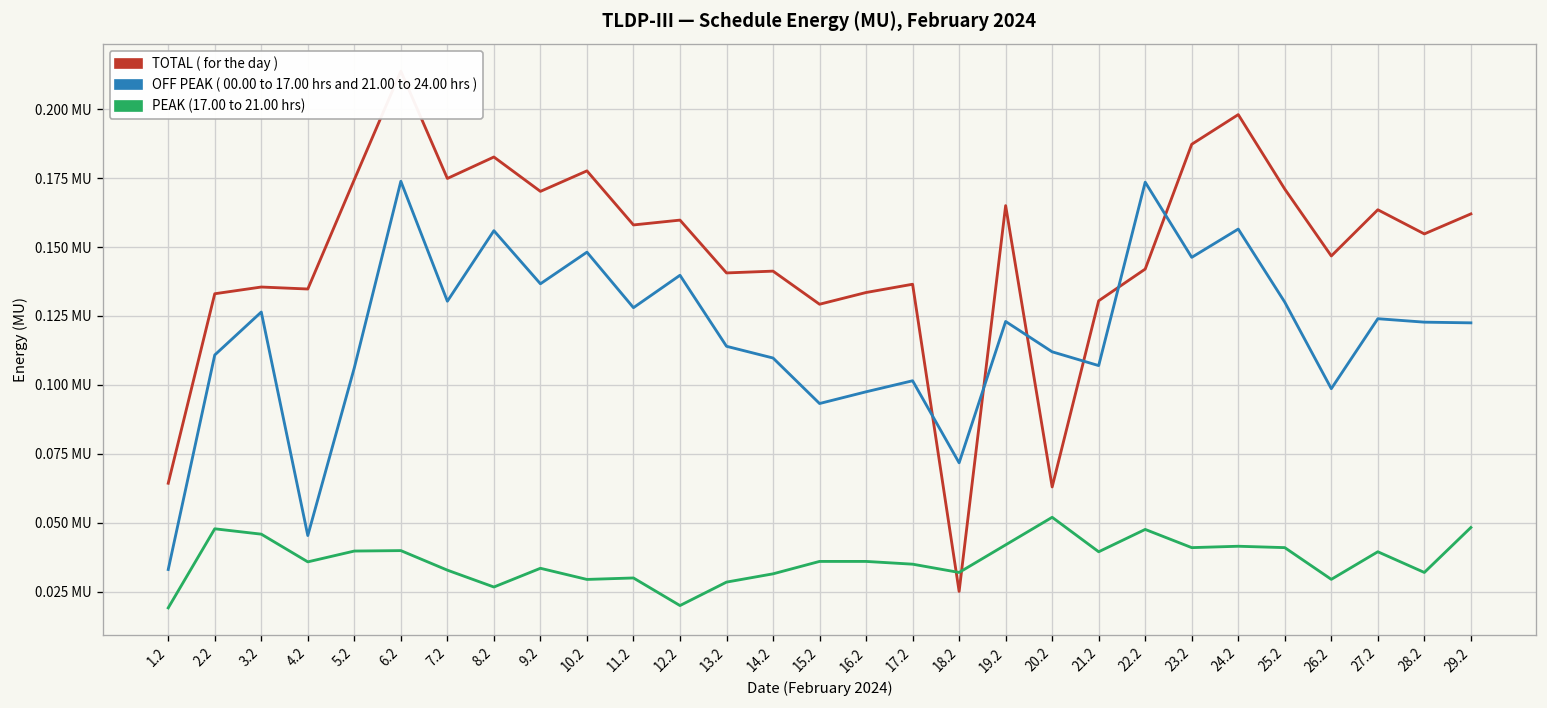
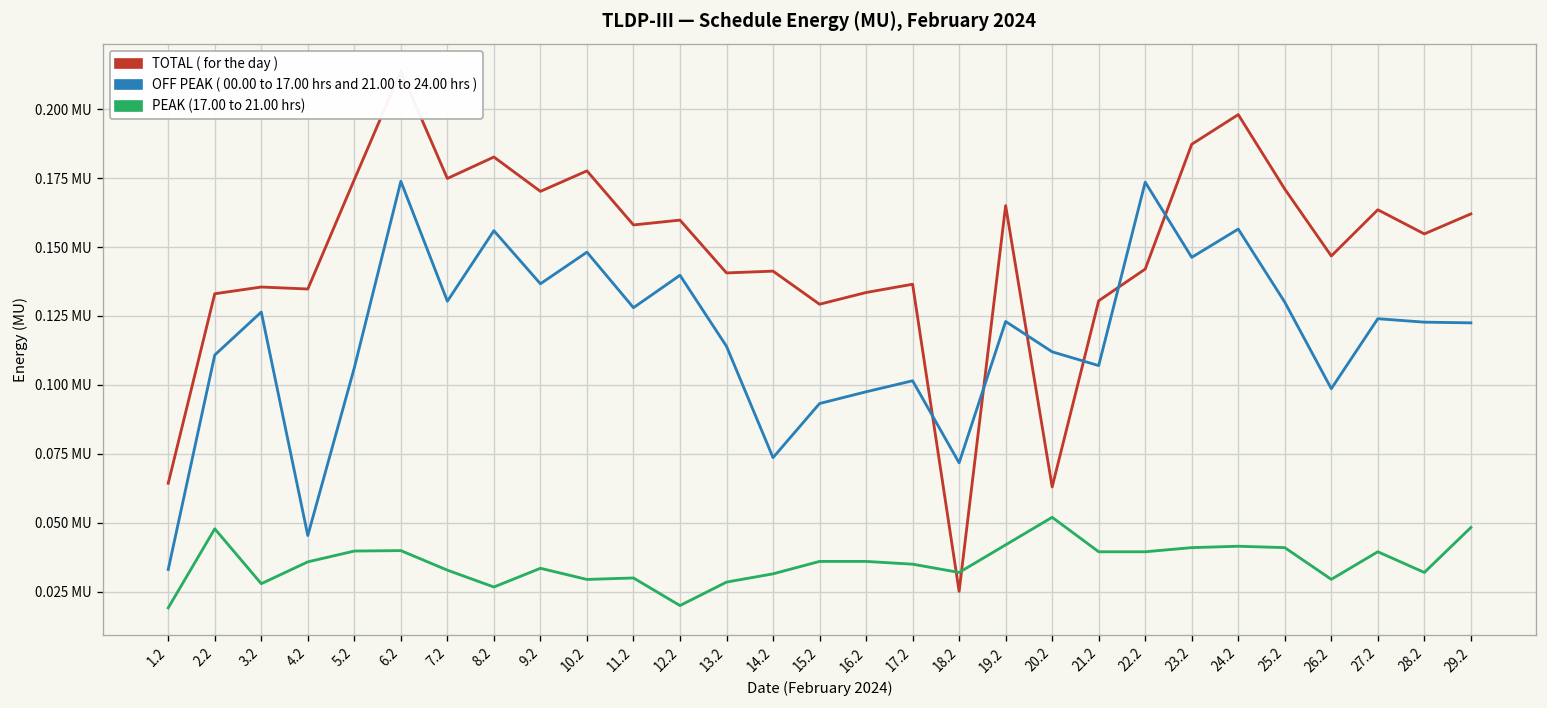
PEAK (17.00 to 21.00 hrs), 3.2: 0.046 MU -> 0.028 MU
OFF PEAK ( 00.00 to 17.00 hrs and 21.00 to 24.00 hrs ), 14.2: 0.110 MU -> 0.074 MU
PEAK (17.00 to 21.00 hrs), 22.2: 0.048 MU -> 0.040 MU
